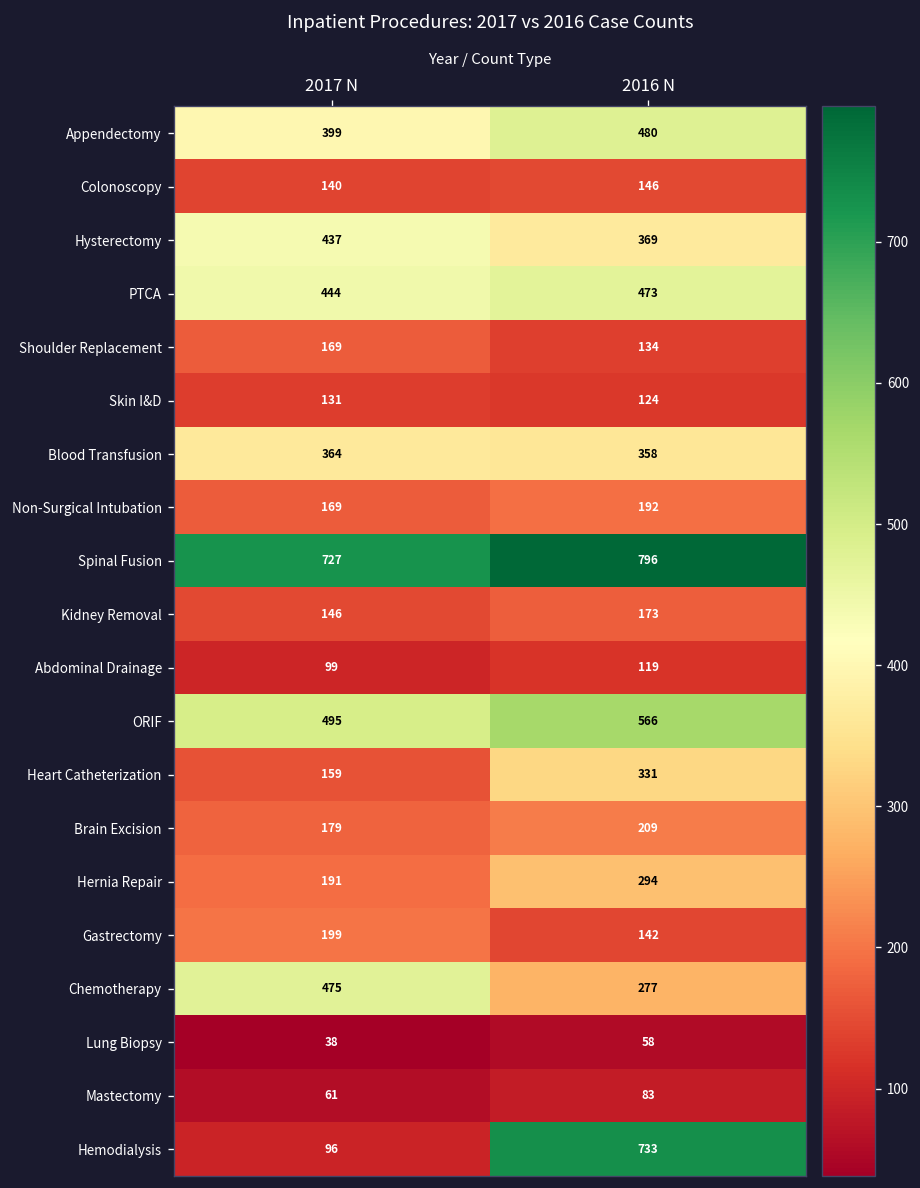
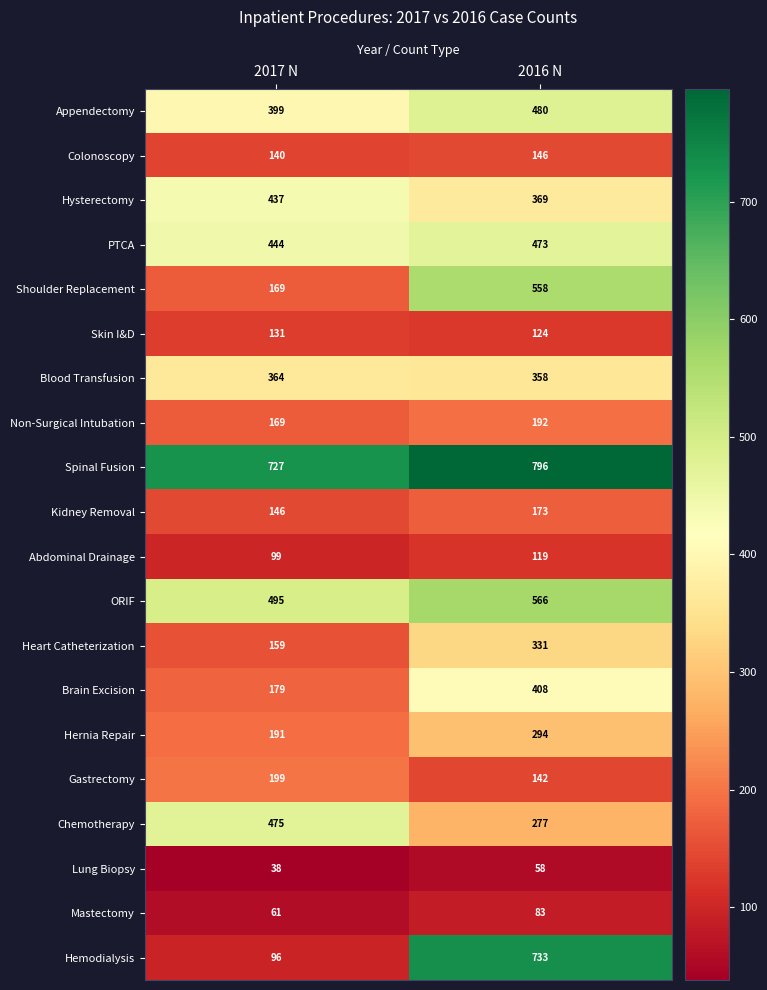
Shoulder Replacement, 2016 N: 134 -> 558
Brain Excision, 2016 N: 209 -> 408
